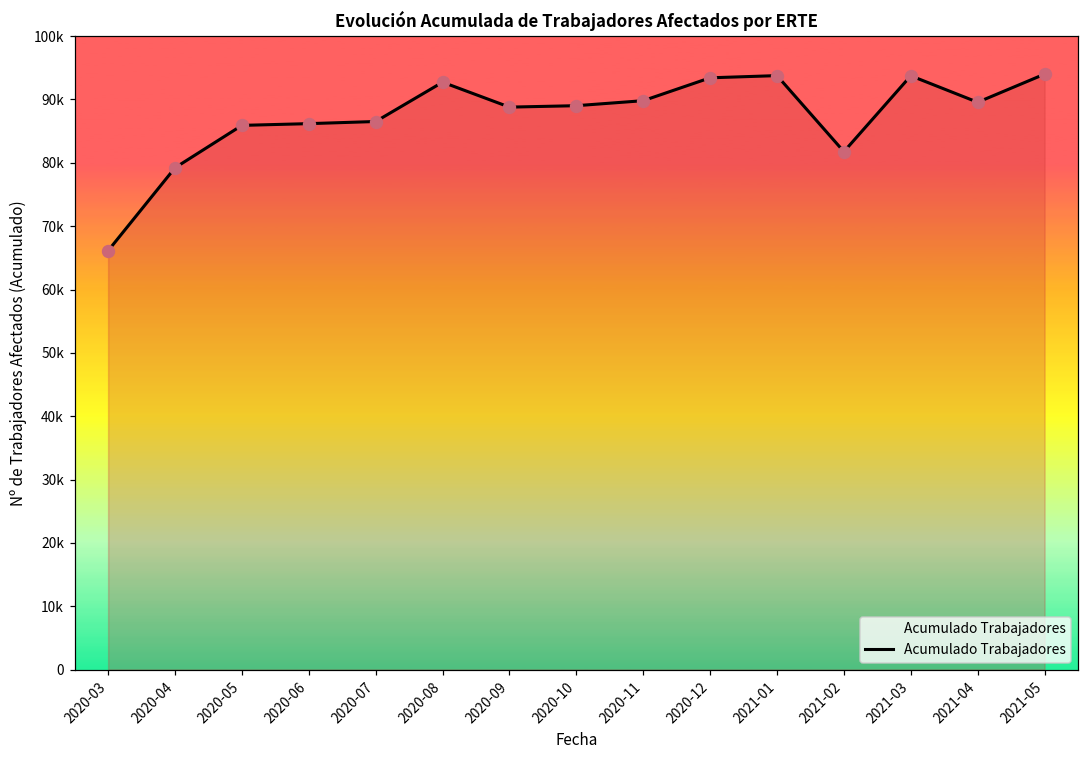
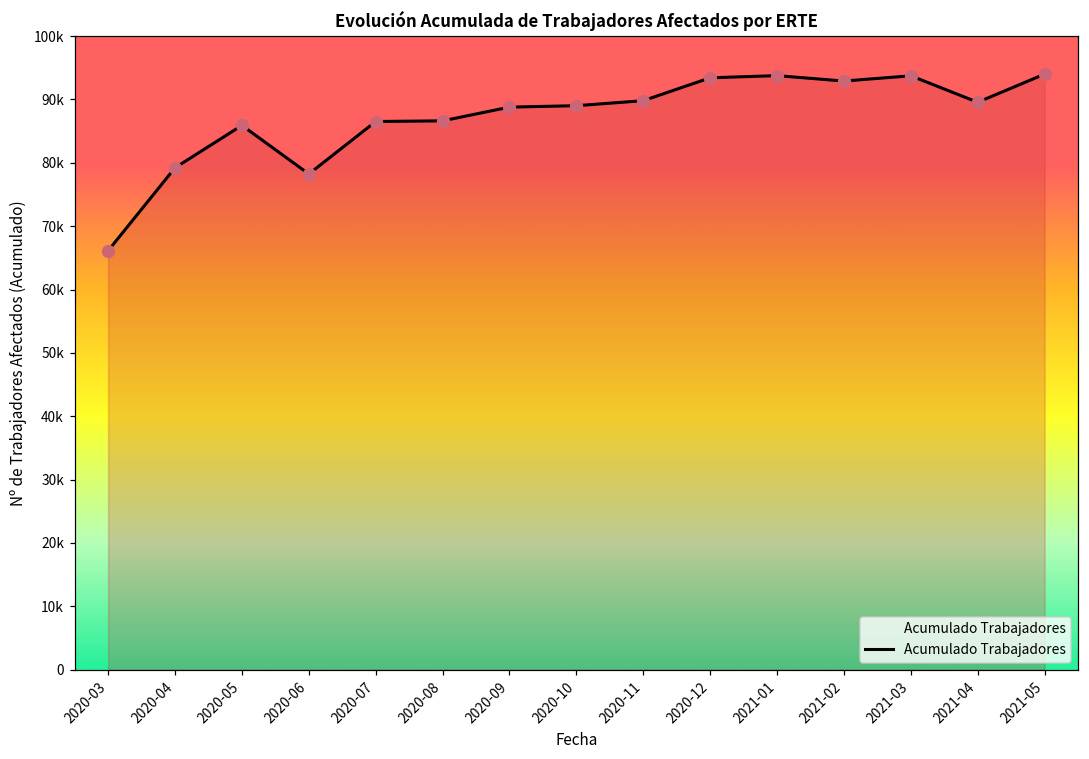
2020-06: 86000 -> 78000
2020-08: 93000 -> 87000
2021-02: 82000 -> 93000
